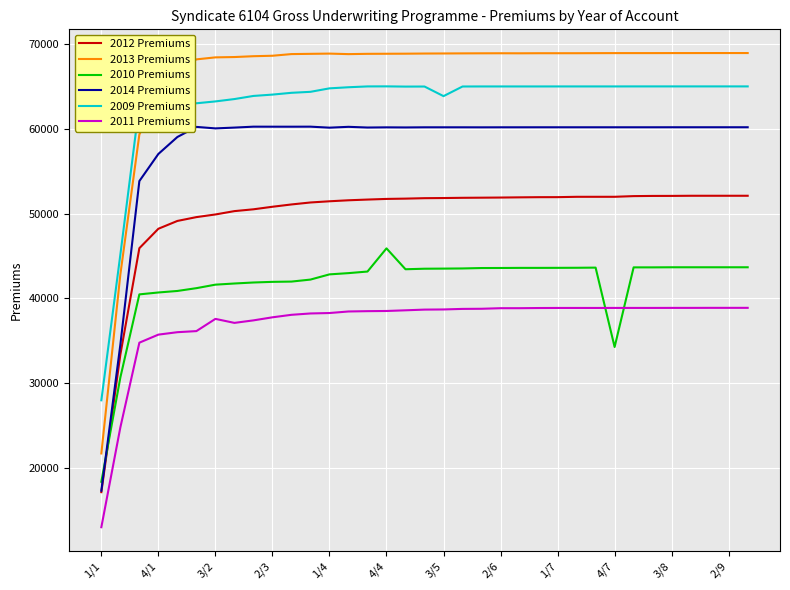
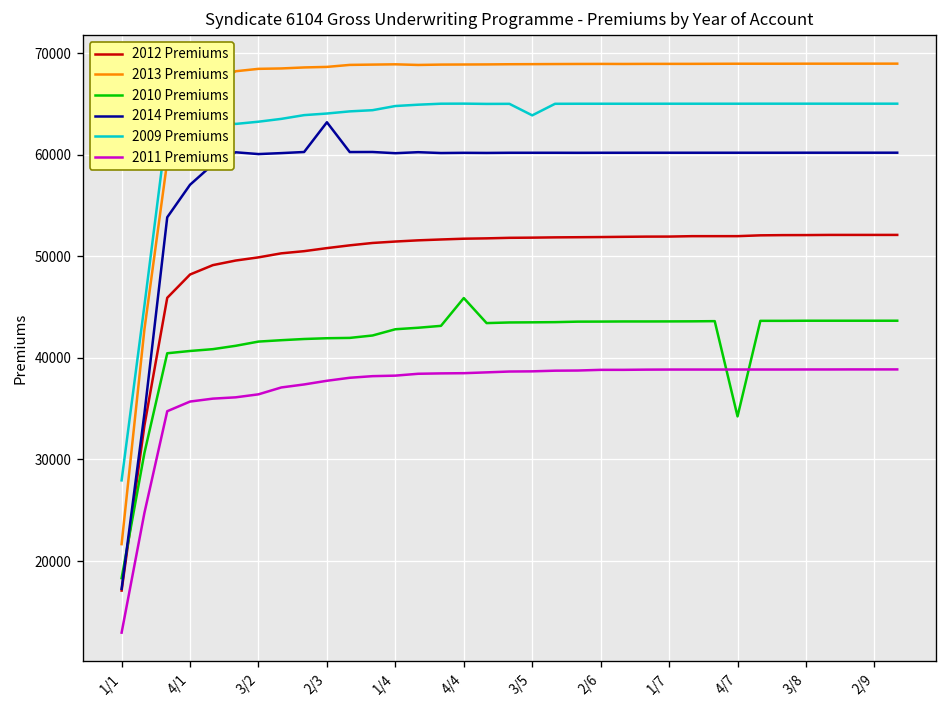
2011 Premiums, 3/2: 38000 -> 36000
2014 Premiums, 2/3: 60000 -> 63000
